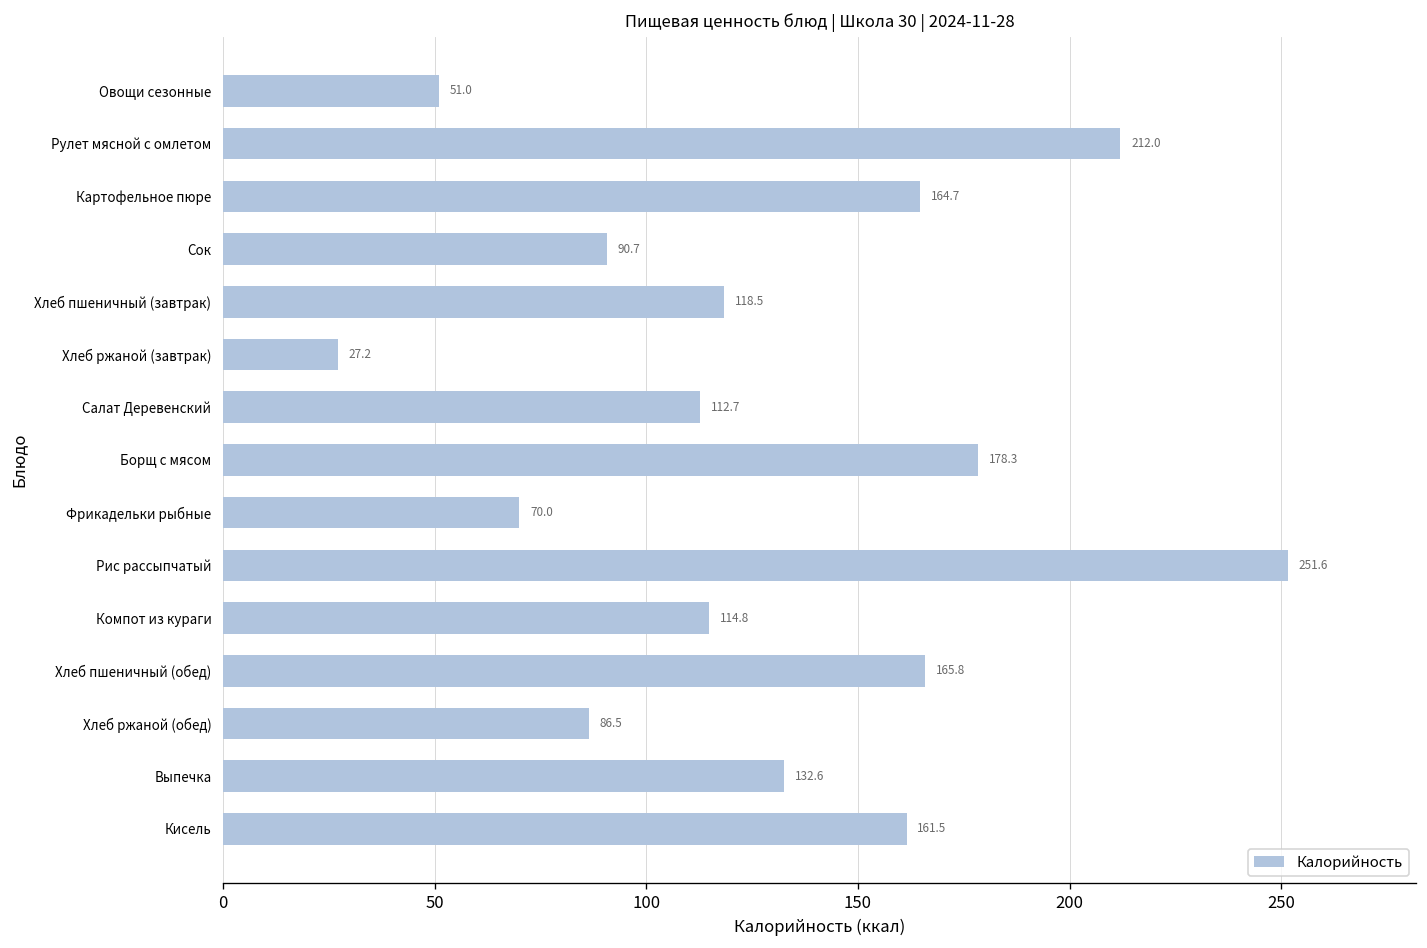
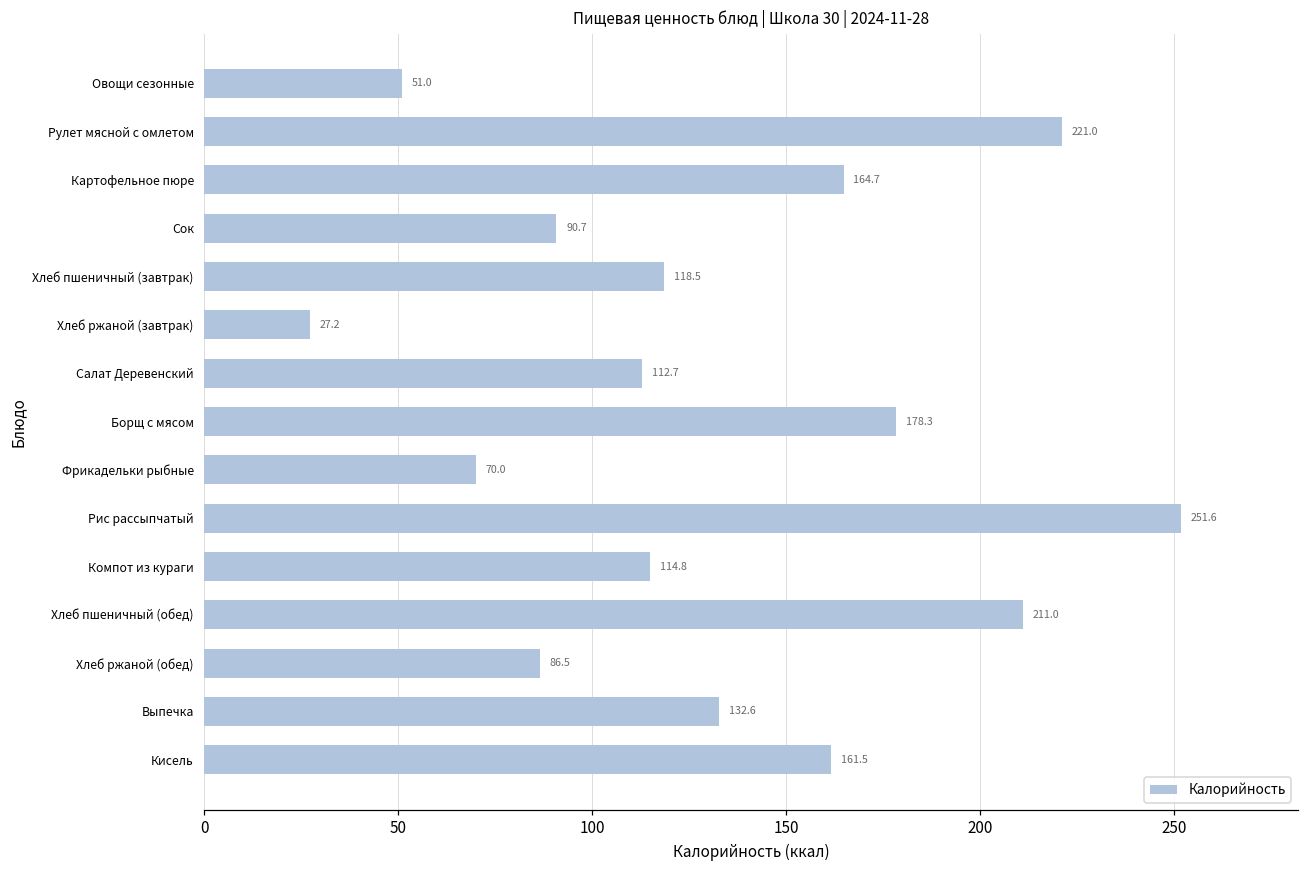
Рулет мясной с омлетом: 212.0 -> 221.0
Хлеб пшеничный (обед): 165.8 -> 211.0
